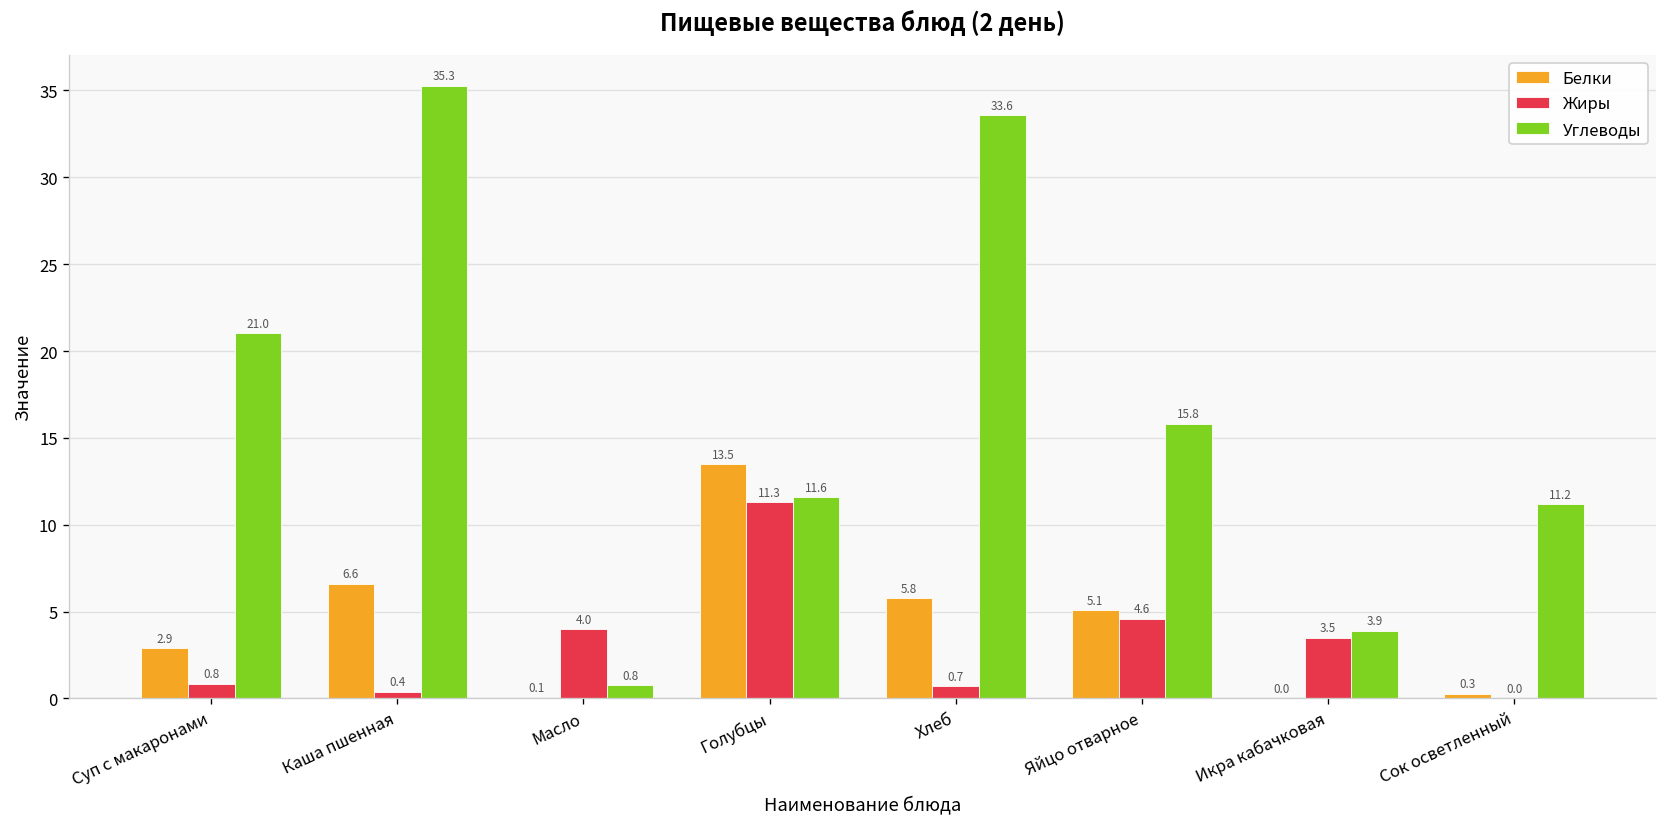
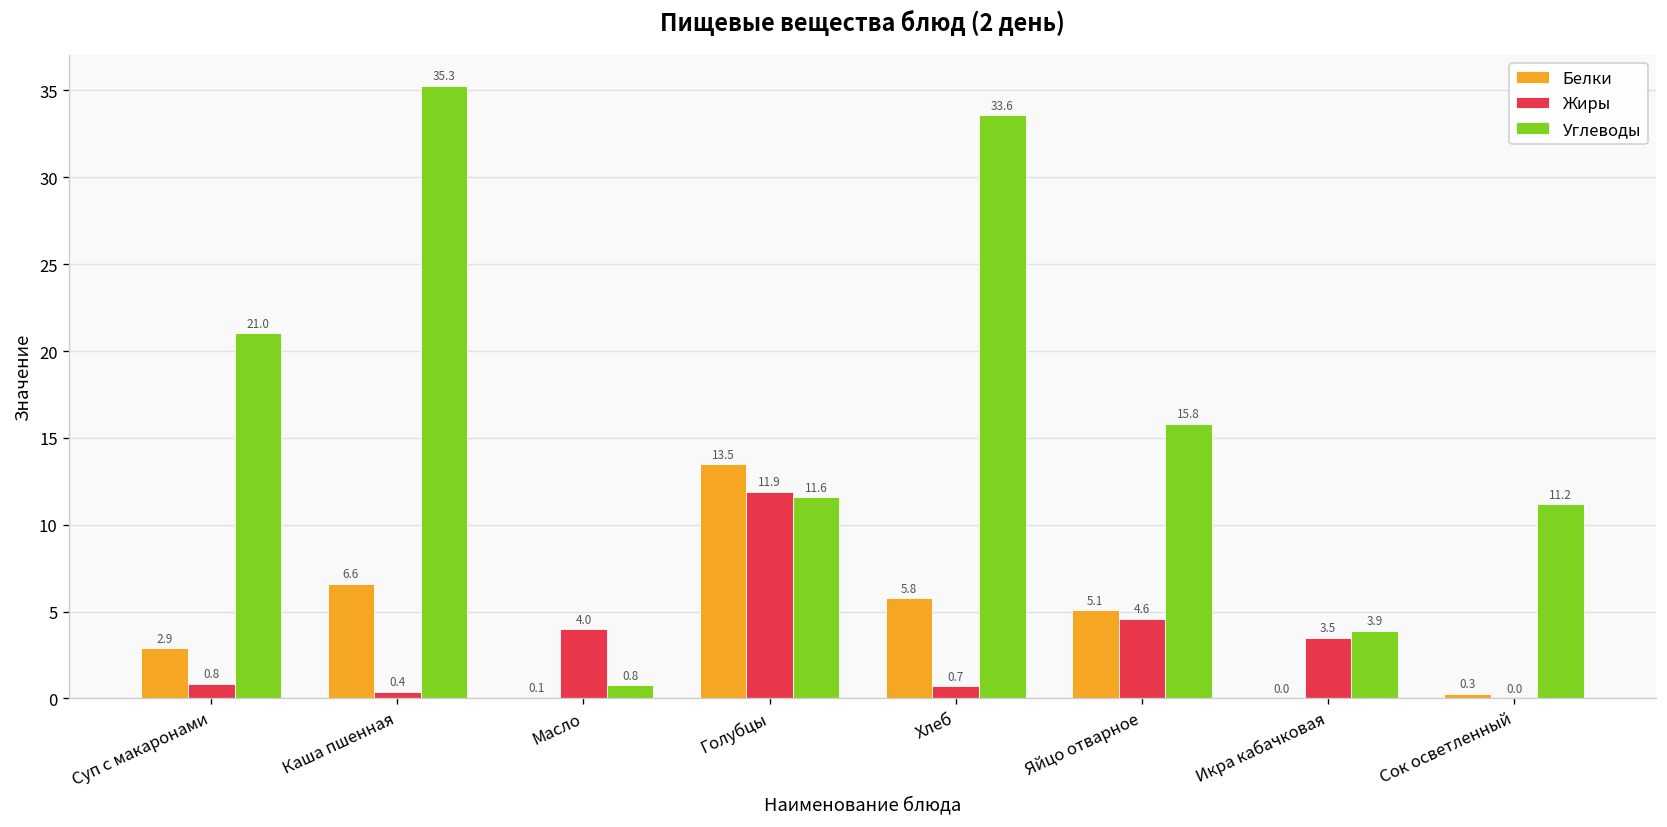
Жиры, Голубцы: 11.3 -> 11.9
